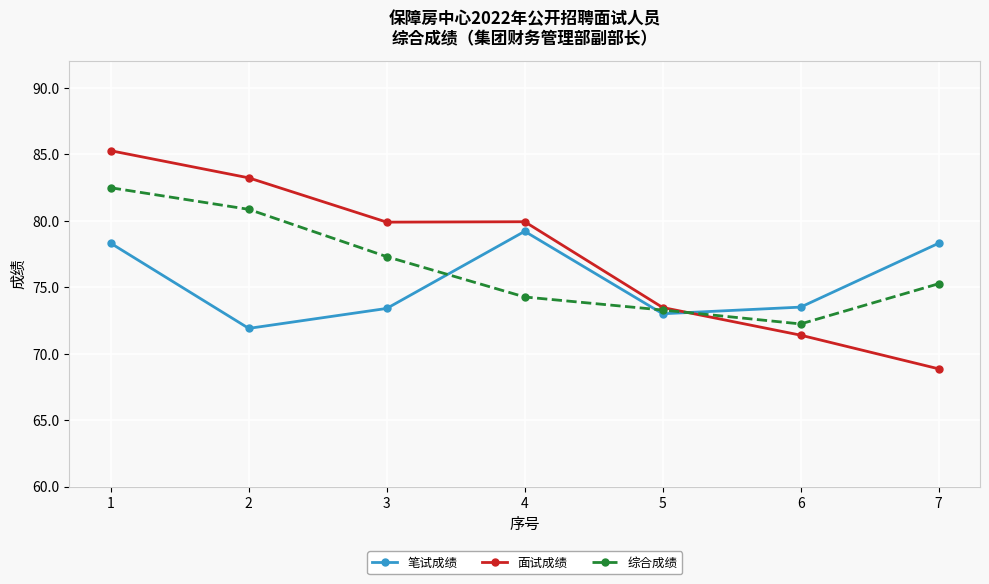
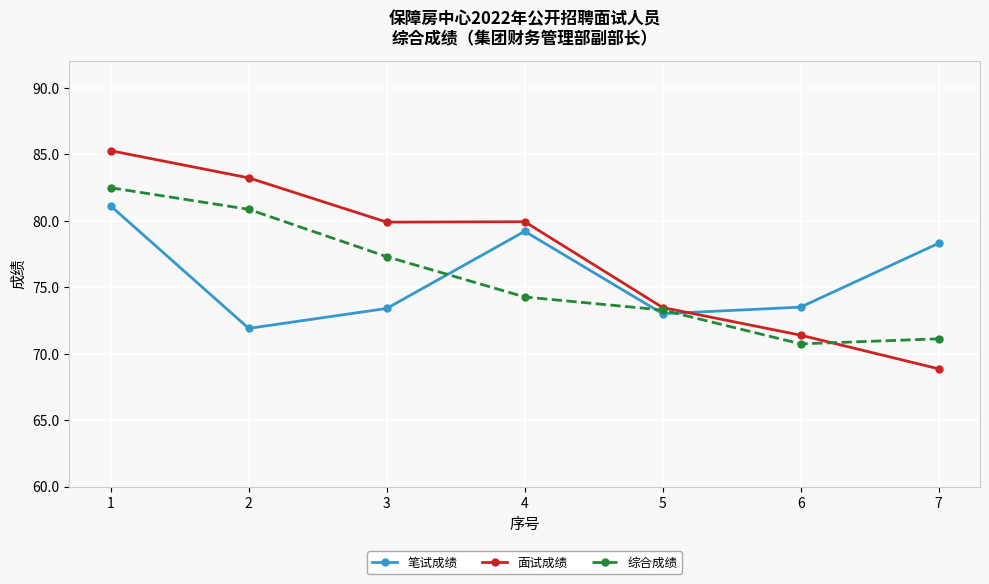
笔试成绩, 1: 78.3 -> 81.1
综合成绩, 6: 72.2 -> 70.7
综合成绩, 7: 75.3 -> 71.1
